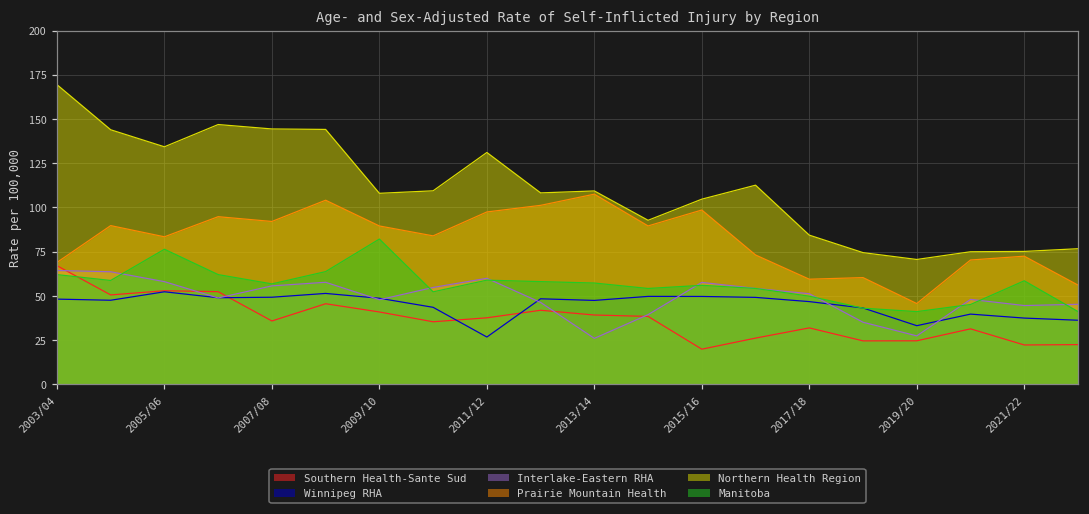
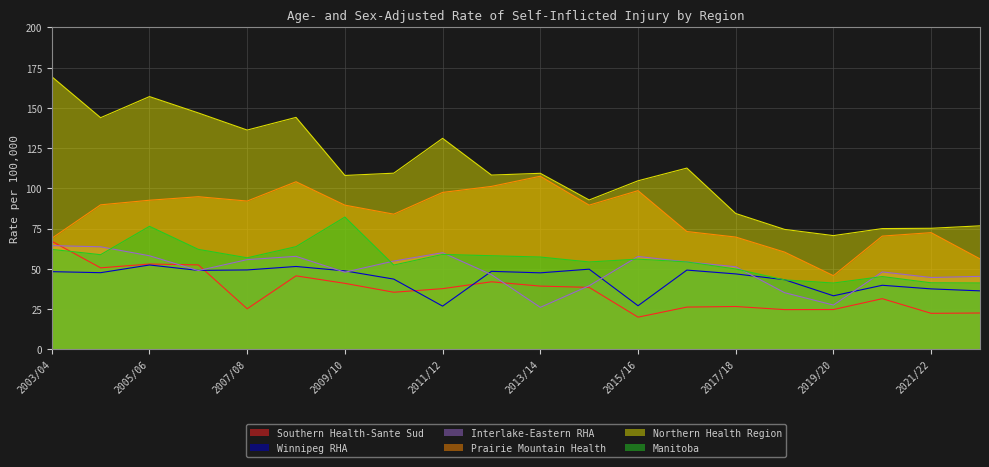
Prairie Mountain Health, 2005/06: 83 -> 93
Northern Health Region, 2005/06: 134 -> 157
Southern Health-Sante Sud, 2007/08: 36 -> 25
Northern Health Region, 2007/08: 144 -> 136
Winnipeg RHA, 2015/16: 50 -> 27
Southern Health-Sante Sud, 2017/18: 32 -> 27
Prairie Mountain Health, 2017/18: 59 -> 70
Manitoba, 2021/22: 59 -> 41
